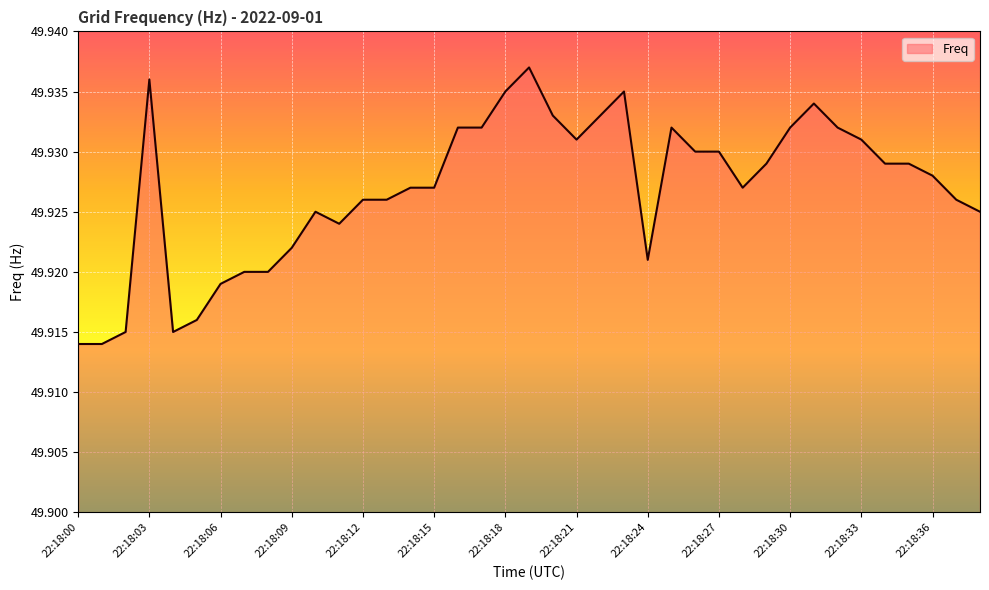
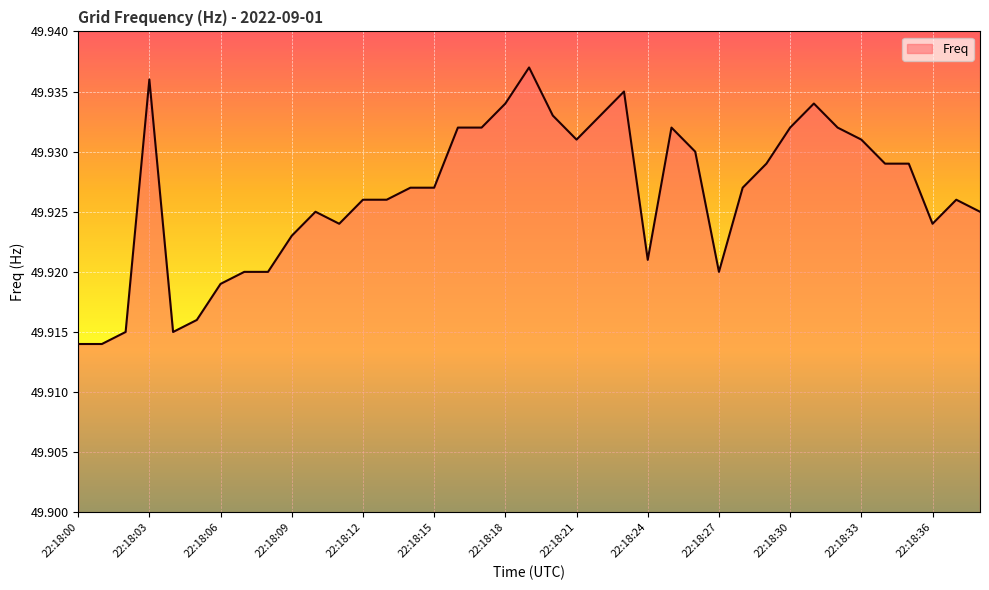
22:18:09: 49.922 -> 49.923
22:18:18: 49.935 -> 49.934
22:18:27: 49.93 -> 49.92
22:18:36: 49.928 -> 49.924
